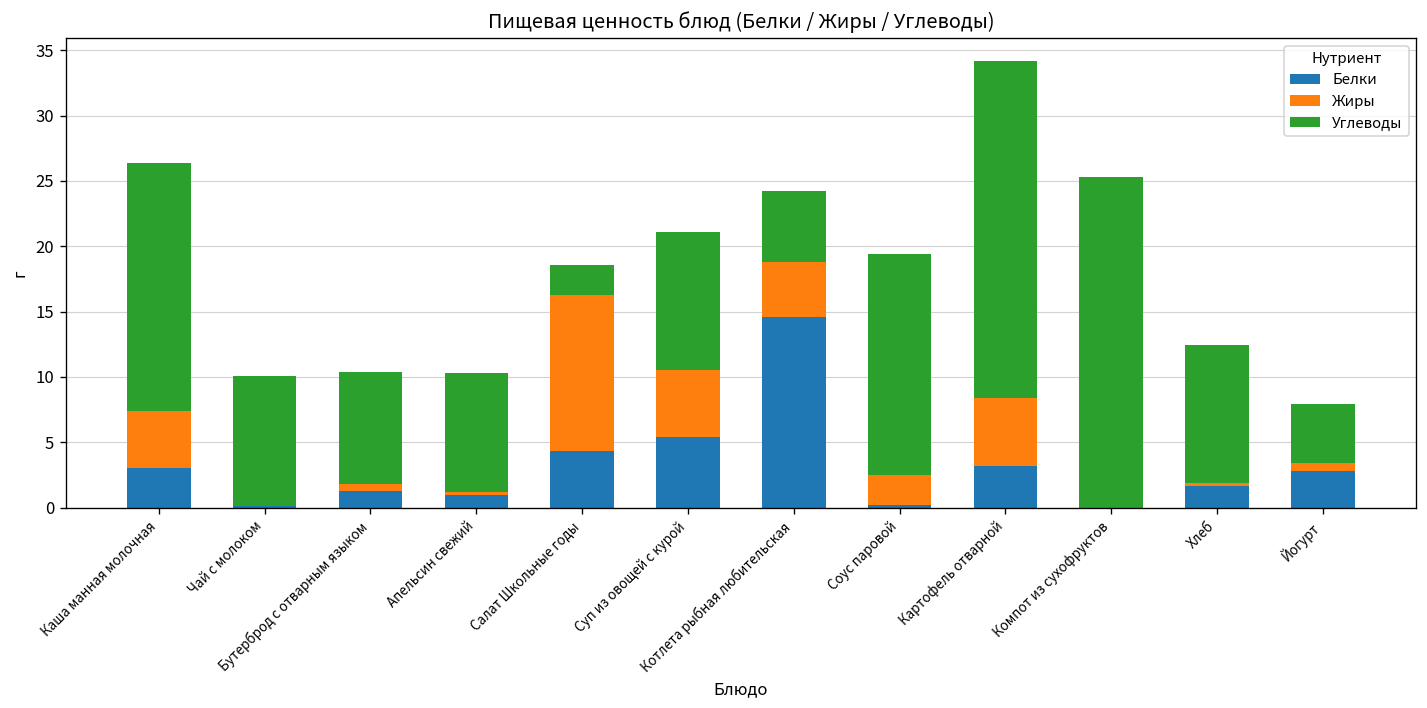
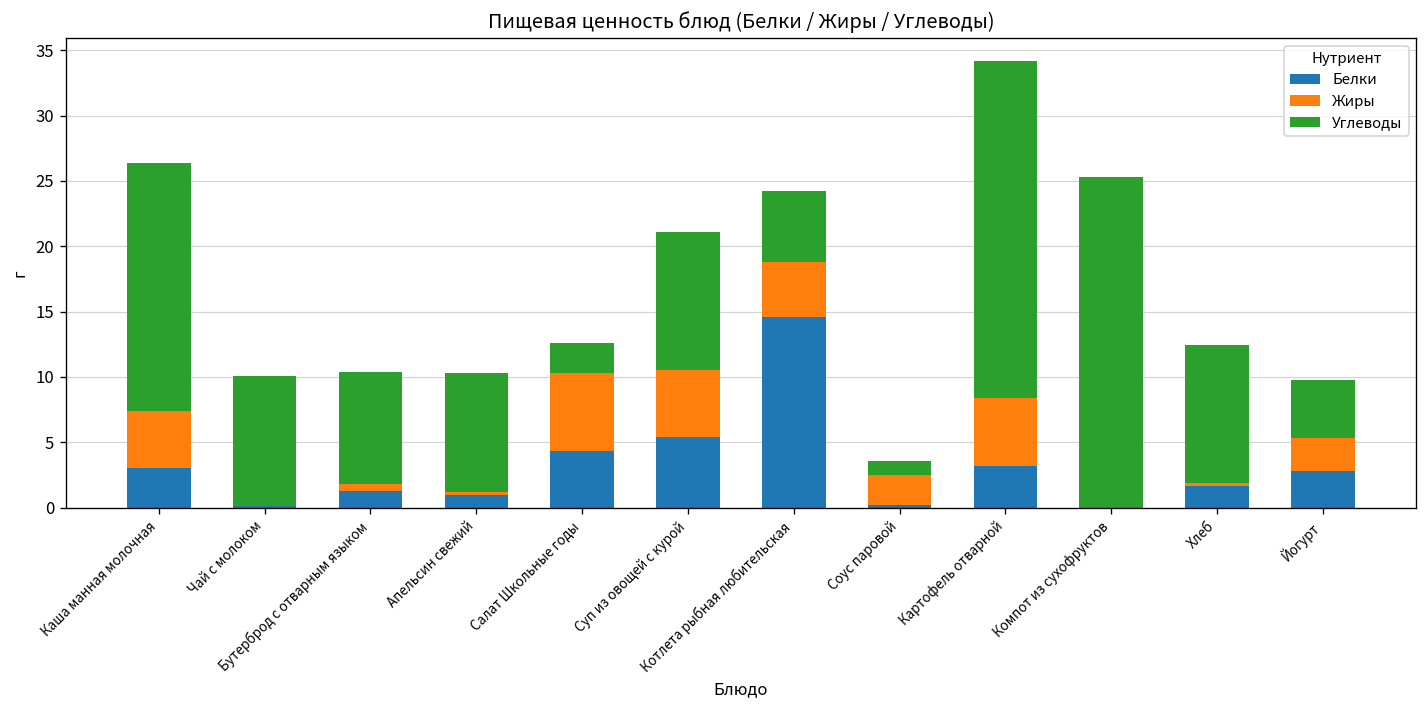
Жиры, Салат Школьные годы: 12 -> 6
Углеводы, Соус паровой: 16.9 -> 1.1
Жиры, Йогурт: 0.6 -> 2.5
